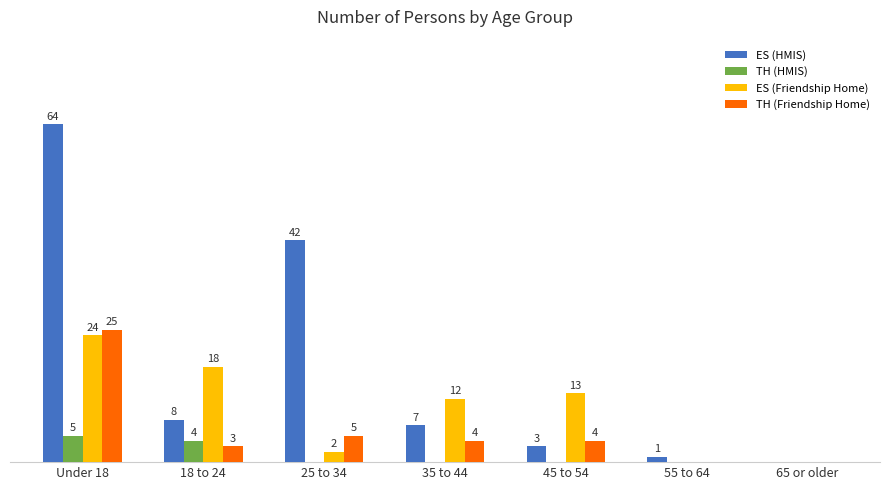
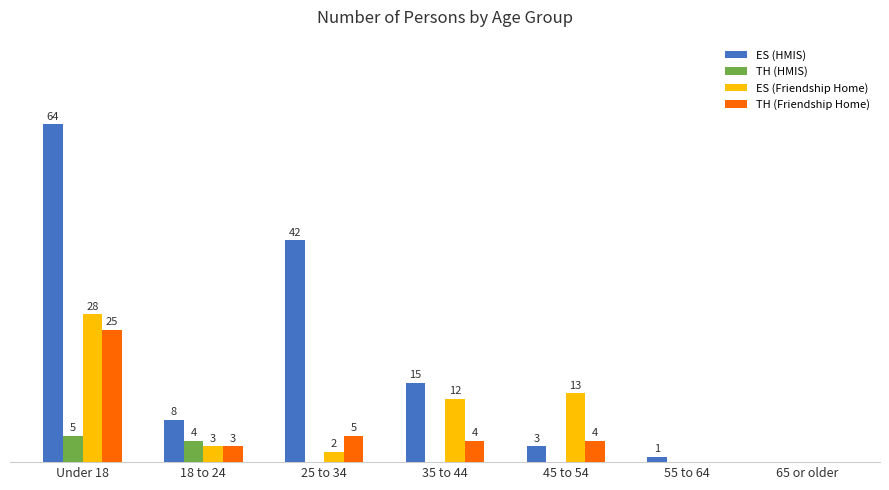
ES (Friendship Home), Under 18: 24 -> 28
ES (Friendship Home), 18 to 24: 18 -> 3
ES (HMIS), 35 to 44: 7 -> 15
